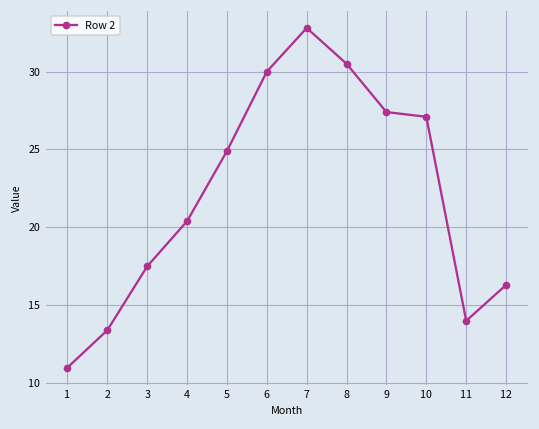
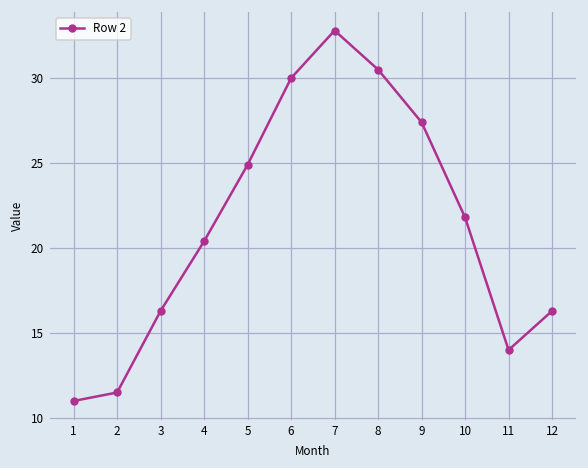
2: 13.4 -> 11.5
3: 17.5 -> 16.3
10: 27.1 -> 21.8
